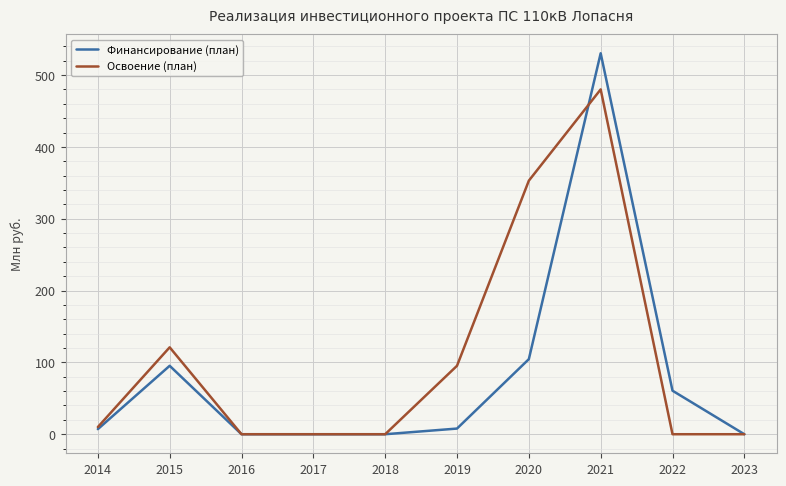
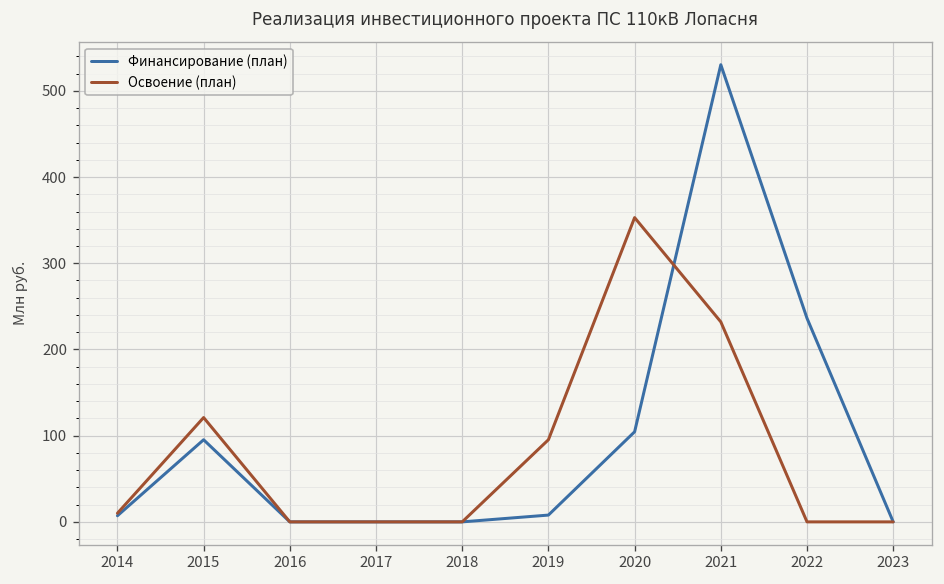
Освоение (план), 2021: 480 -> 230
Финансирование (план), 2022: 60 -> 240
